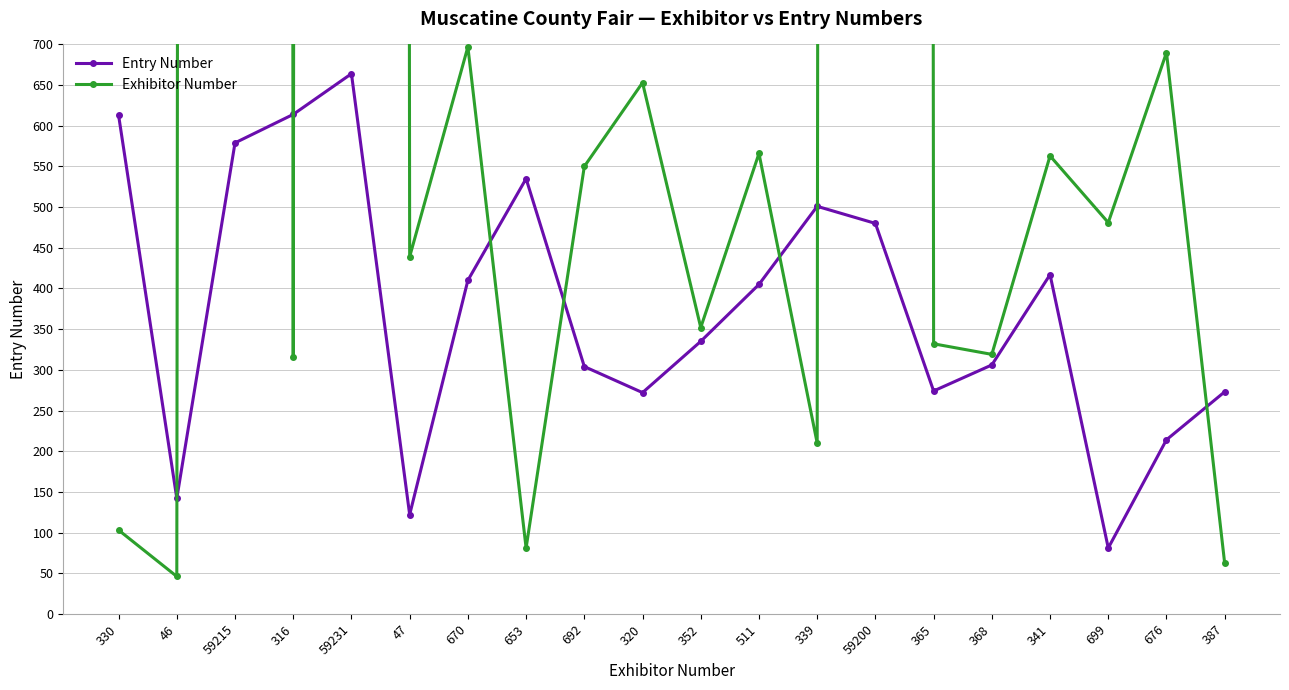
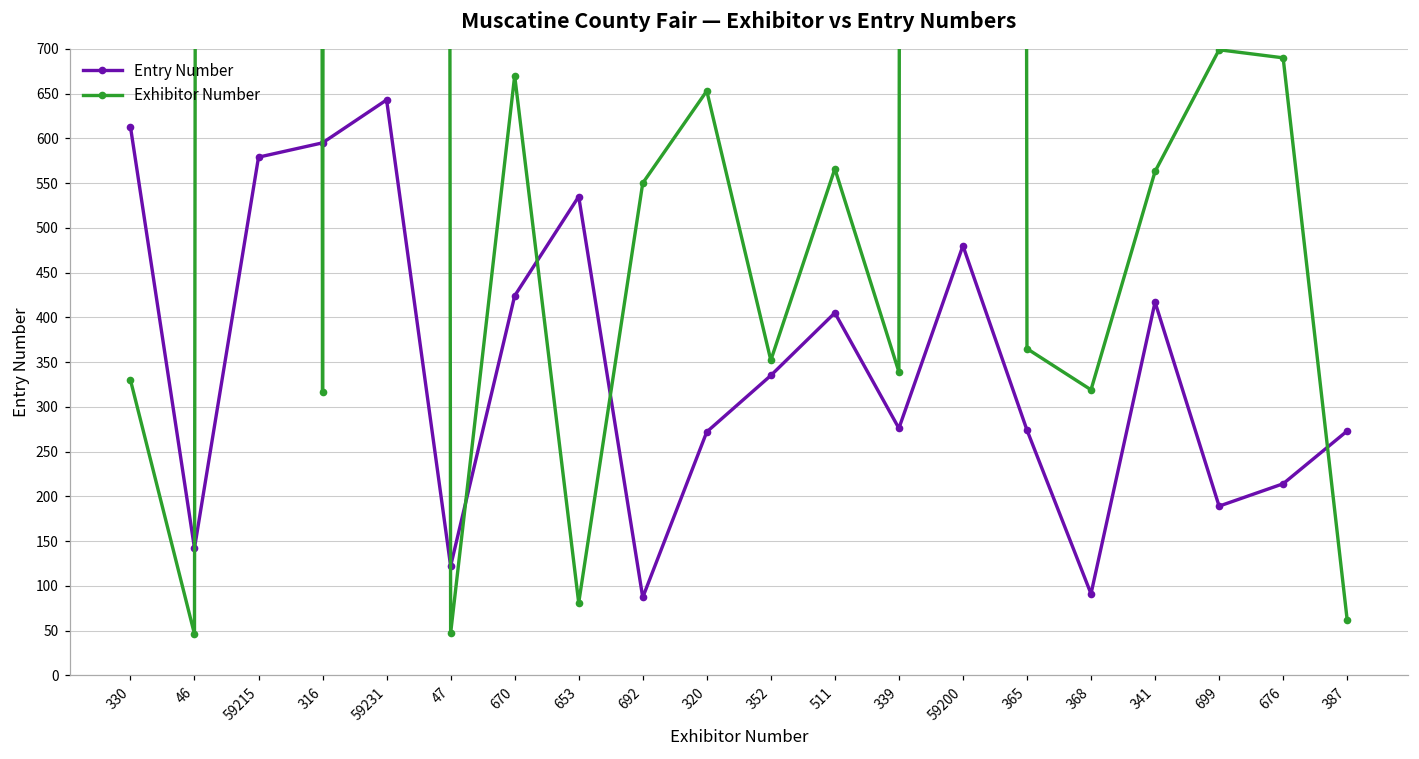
Exhibitor Number, 330: 100 -> 330
Entry Number, 316: 610 -> 600
Entry Number, 59231: 660 -> 640
Exhibitor Number, 47: 440 -> 50
Entry Number, 670: 410 -> 420
Exhibitor Number, 670: 700 -> 670
Entry Number, 692: 300 -> 90
Entry Number, 339: 500 -> 280
Exhibitor Number, 339: 210 -> 340
Exhibitor Number, 365: 330 -> 370
Entry Number, 368: 310 -> 90
Entry Number, 699: 80 -> 190
Exhibitor Number, 699: 480 -> 700
